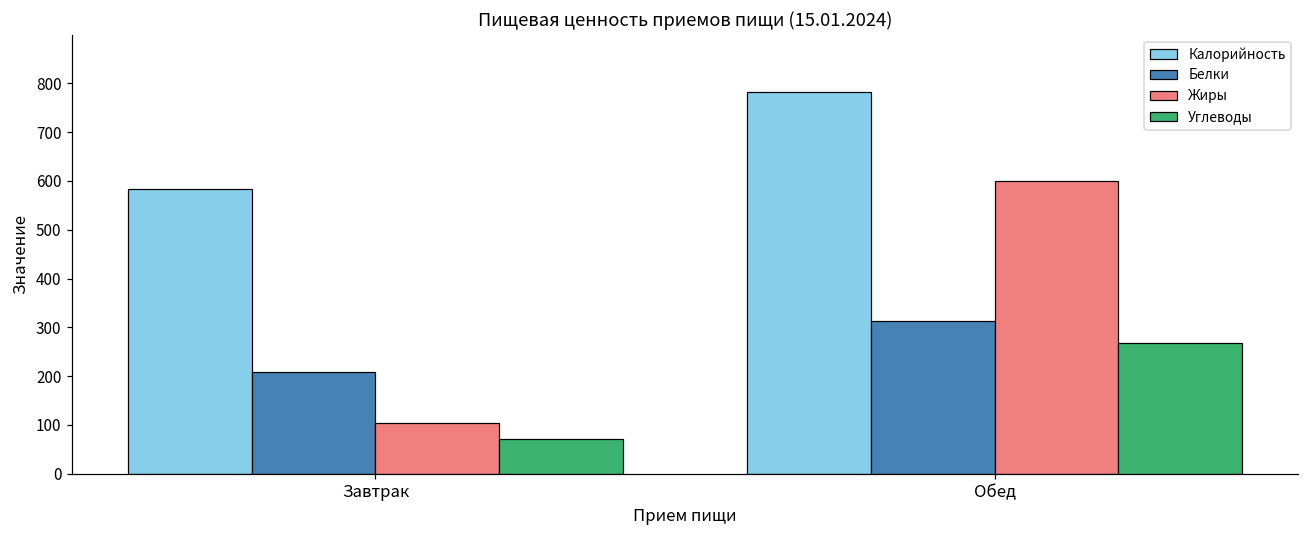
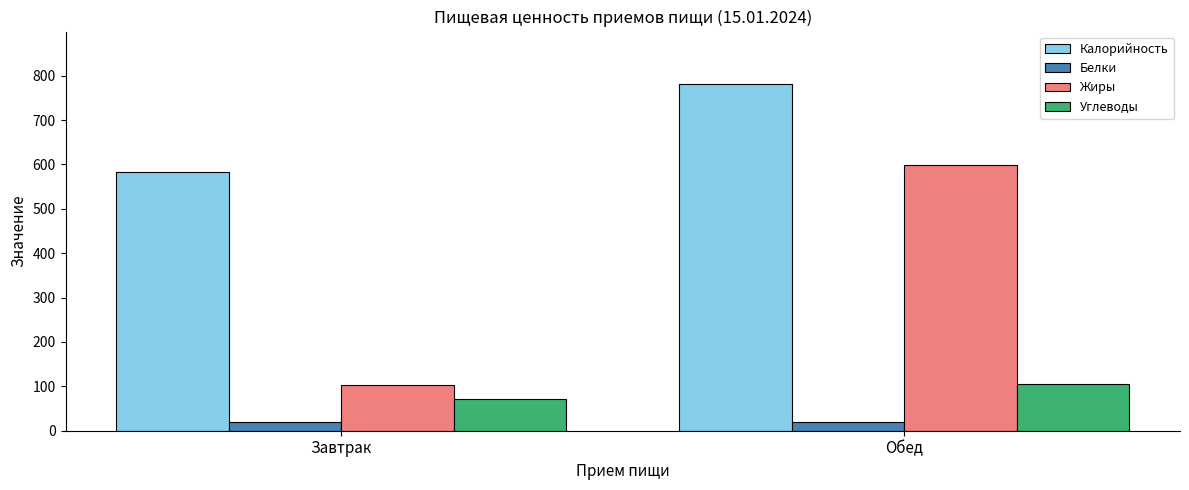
Белки, Завтрак: 210 -> 20
Белки, Обед: 310 -> 20
Углеводы, Обед: 270 -> 110
